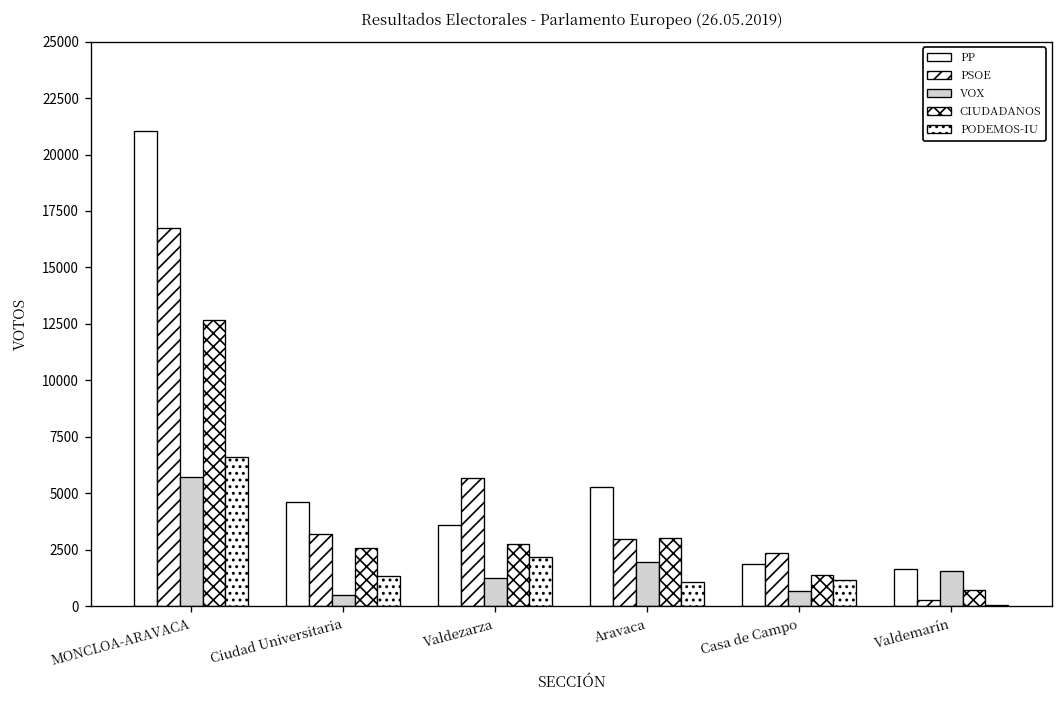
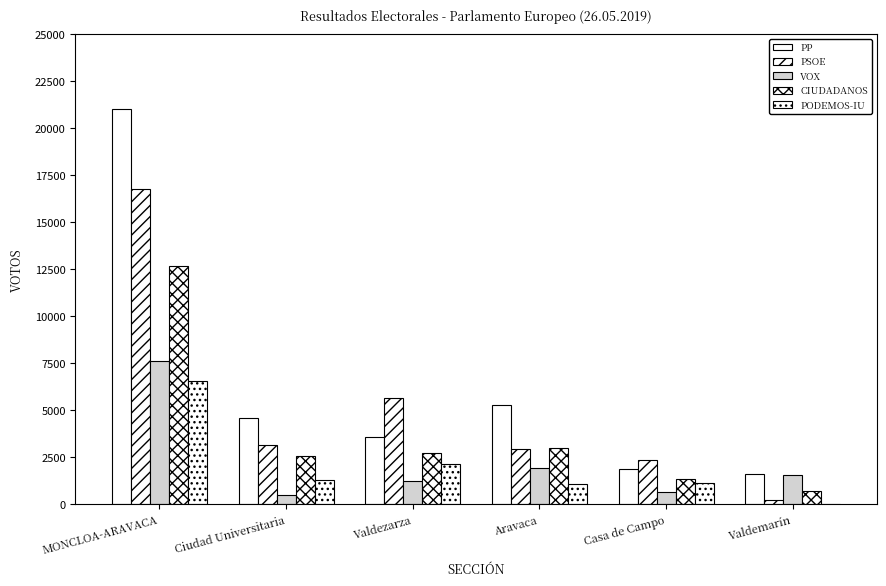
VOX, MONCLOA-ARAVACA: 5700 -> 7600
